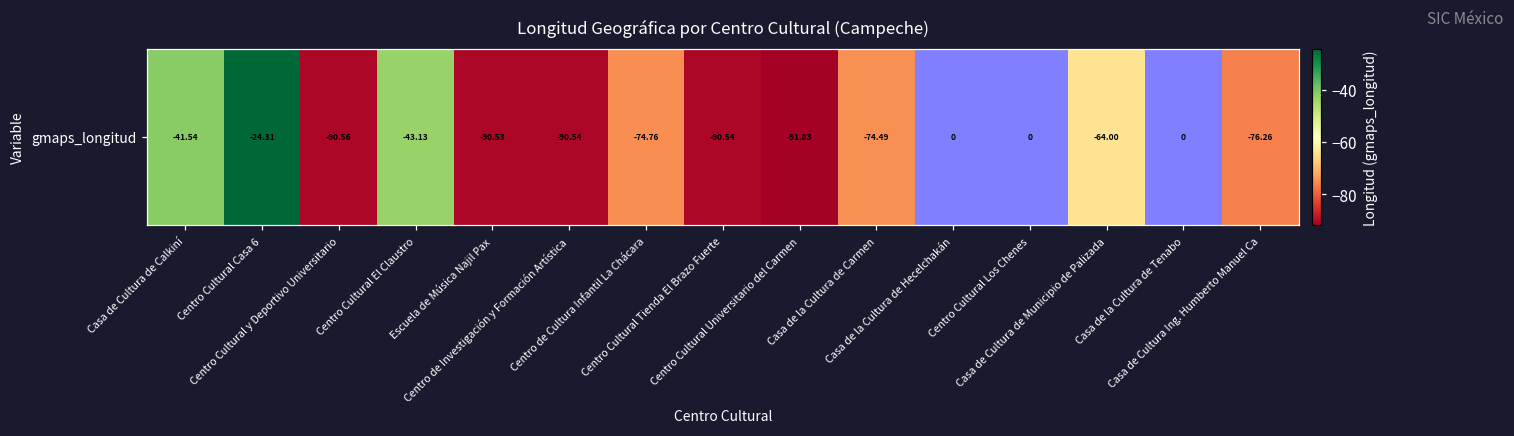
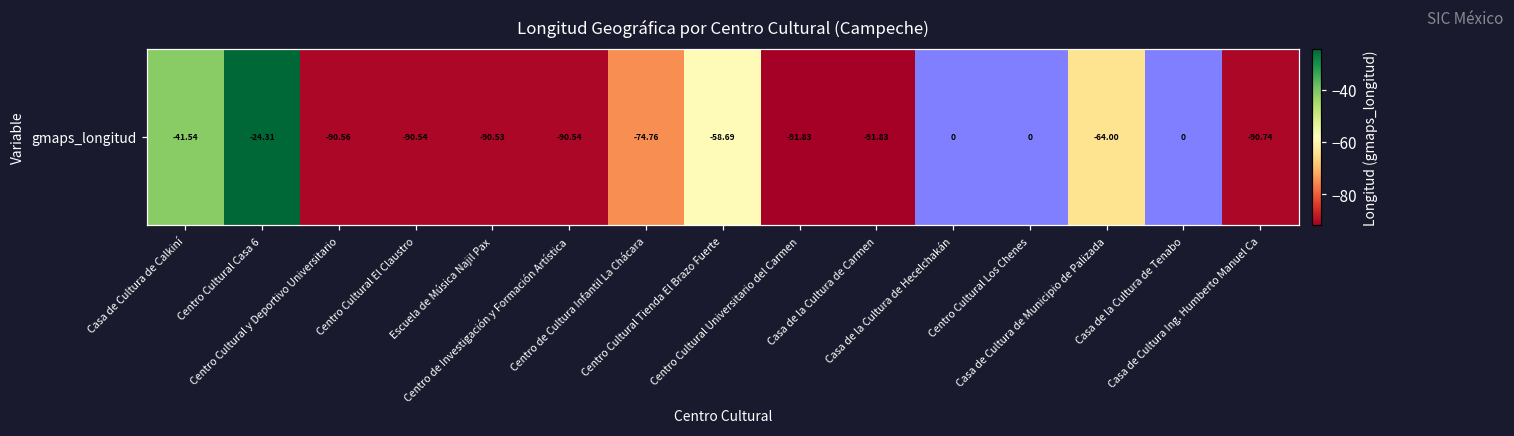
gmaps_longitud, Centro Cultural El Claustro: -43.13 -> -90.54
gmaps_longitud, Centro Cultural Tienda El Brazo Fuerte: -90.54 -> -58.69
gmaps_longitud, Casa de la Cultura de Carmen: -74.49 -> -91.83
gmaps_longitud, Casa de Cultura Ing. Humberto Manuel Ca: -76.26 -> -90.74
